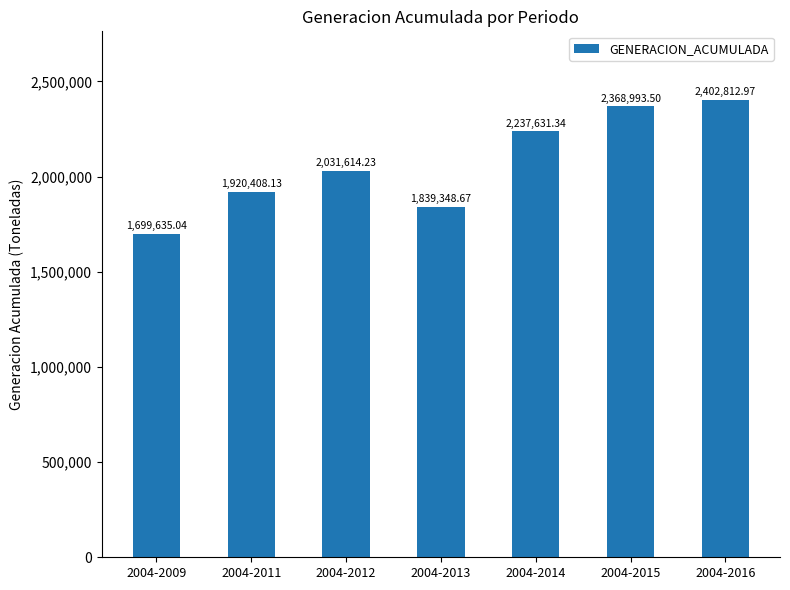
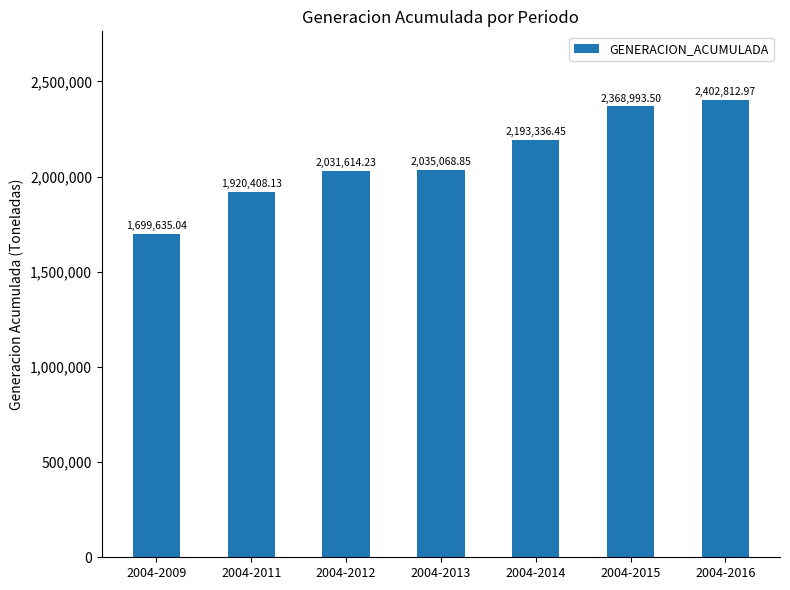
2004-2013: 1,839,348.67 -> 2,035,068.85
2004-2014: 2,237,631.34 -> 2,193,336.45
